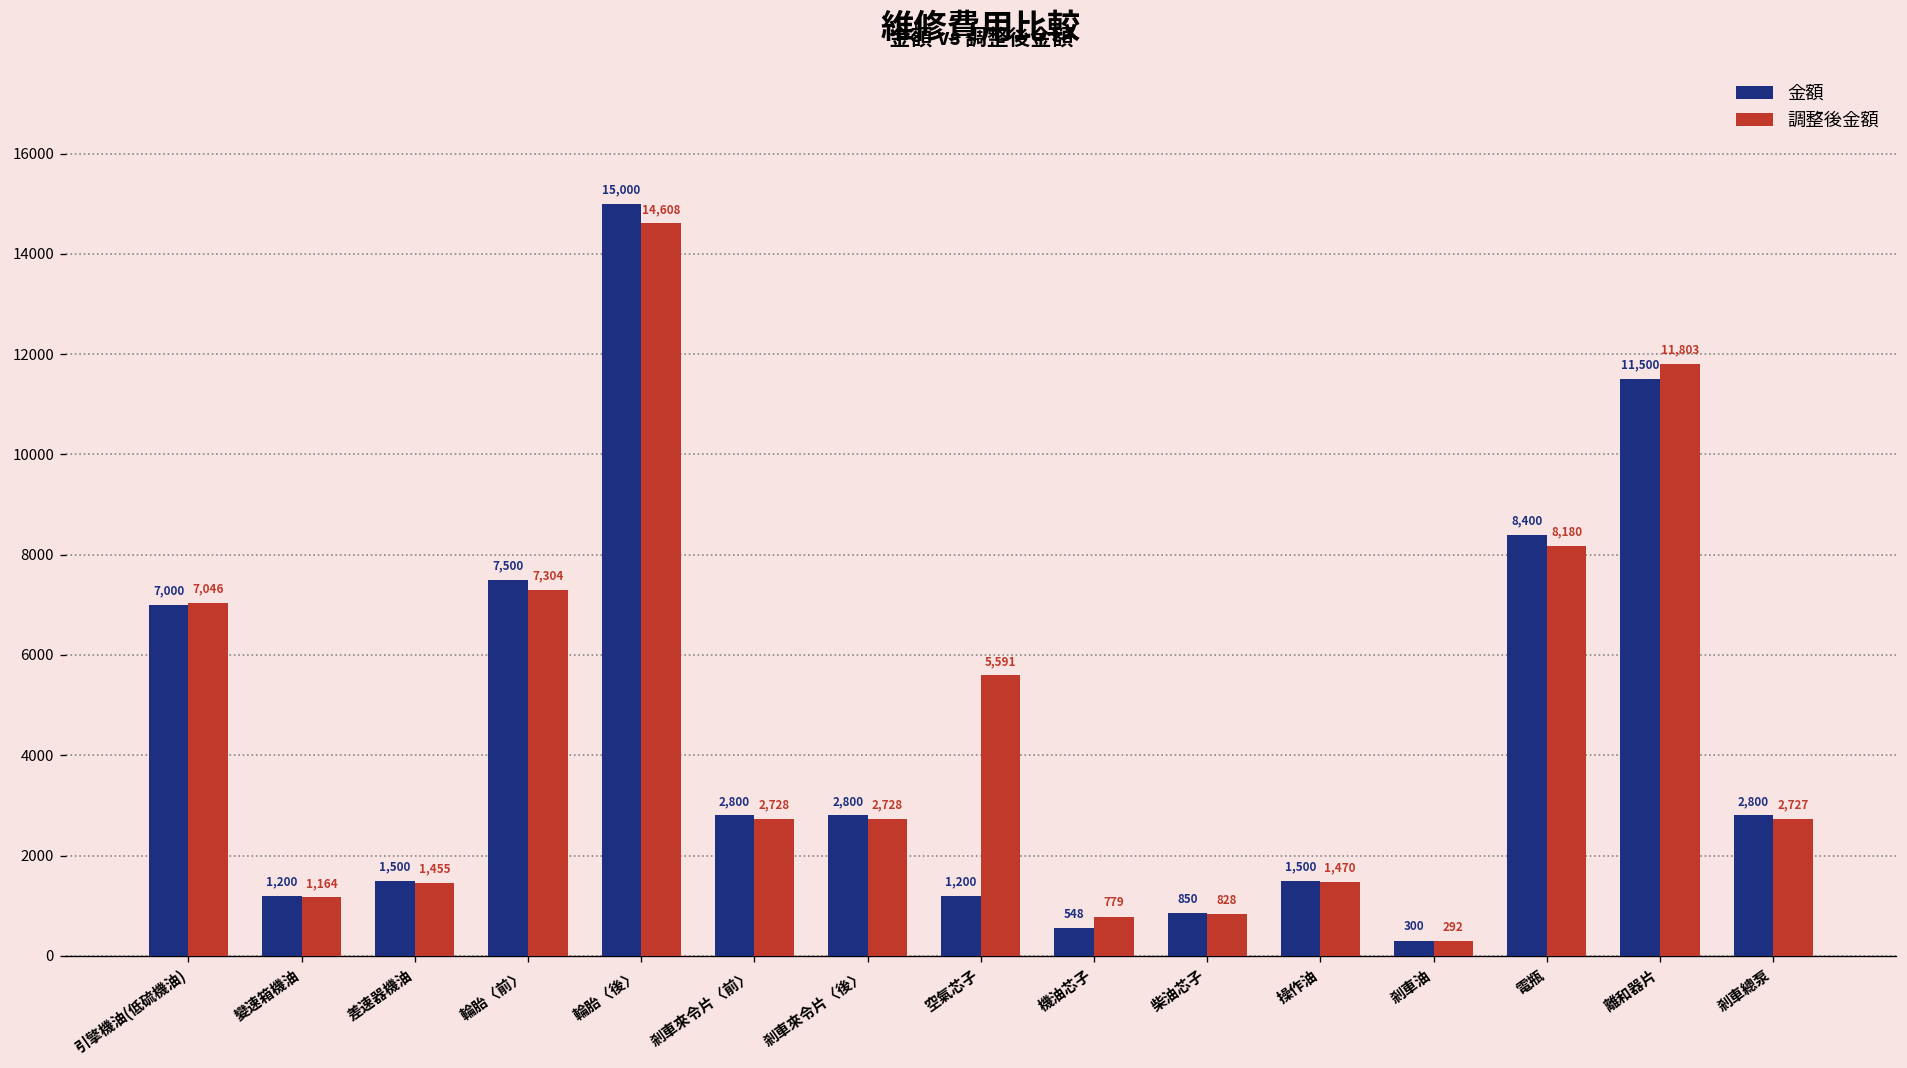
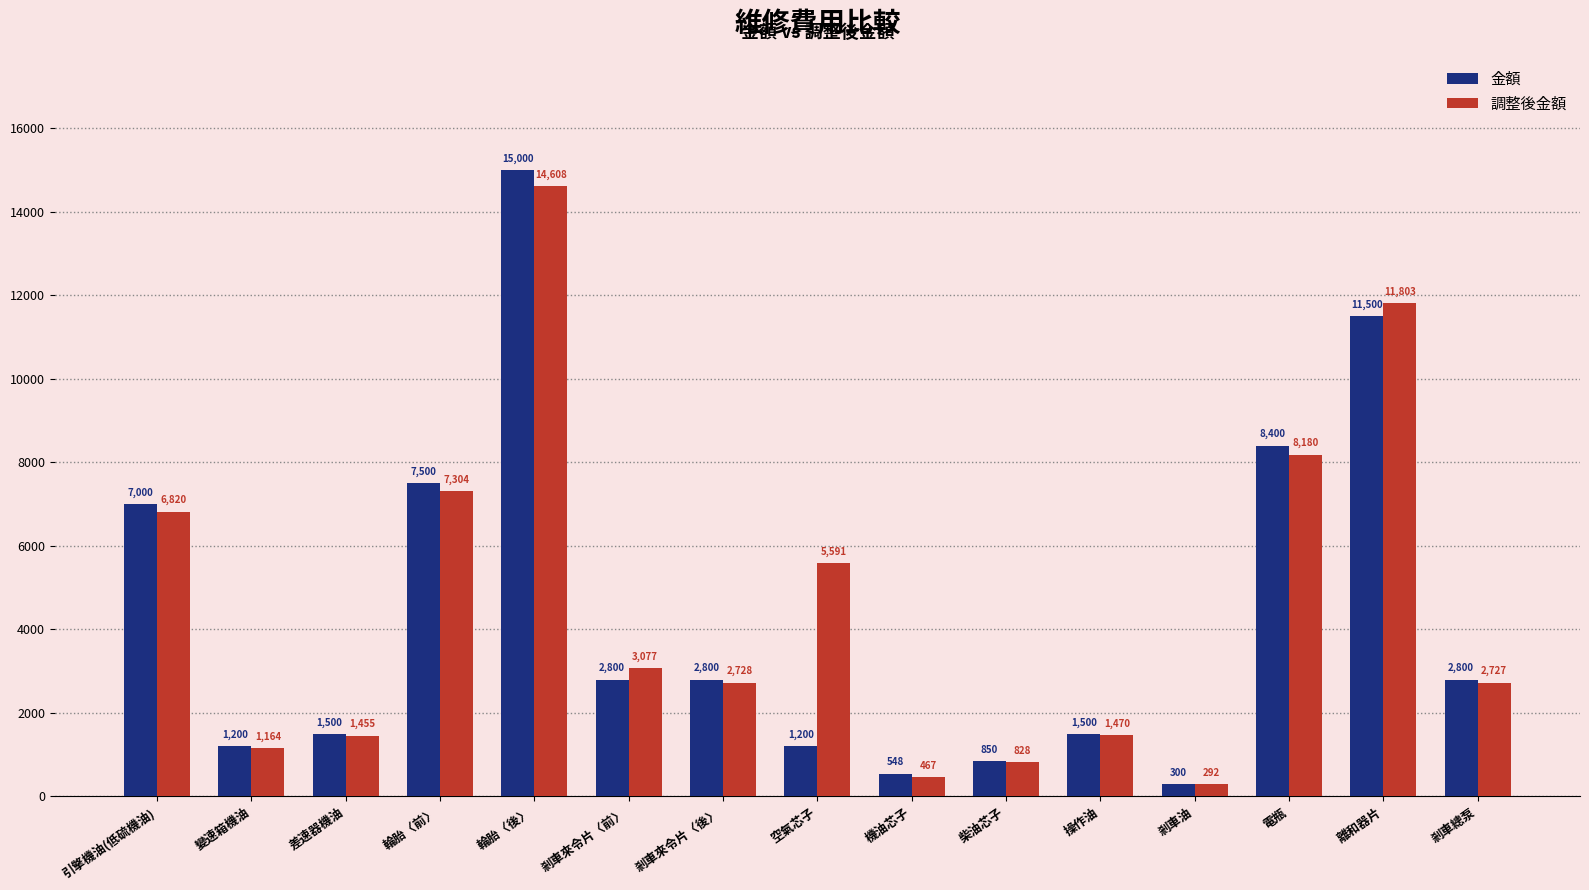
調整後金額, 引擎機油(低硫機油): 7,046 -> 6,820
調整後金額, 剎車來令片〈前〉: 2,728 -> 3,077
調整後金額, 機油芯子: 779 -> 467
